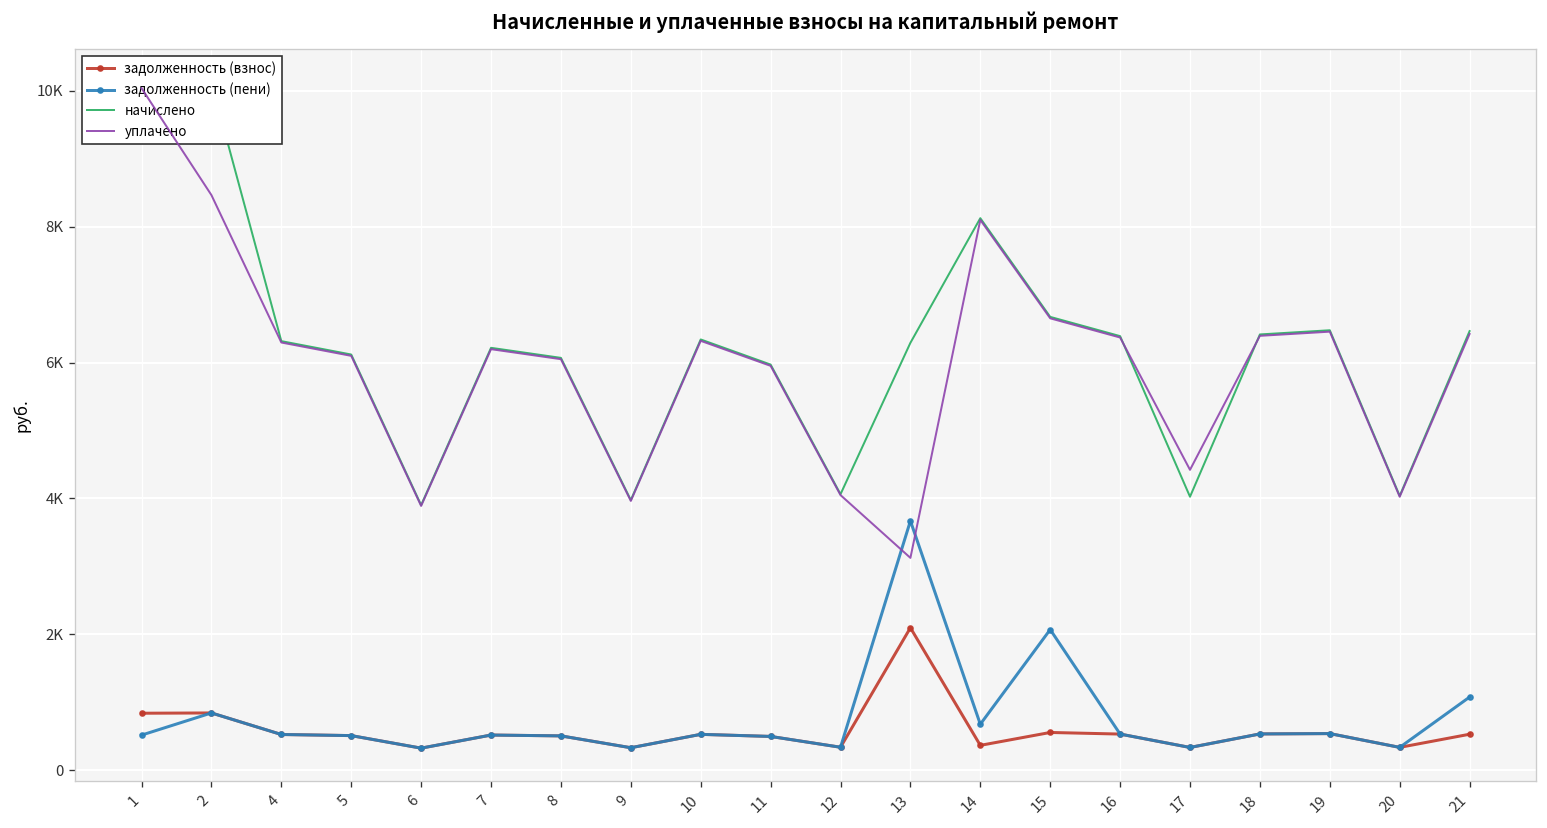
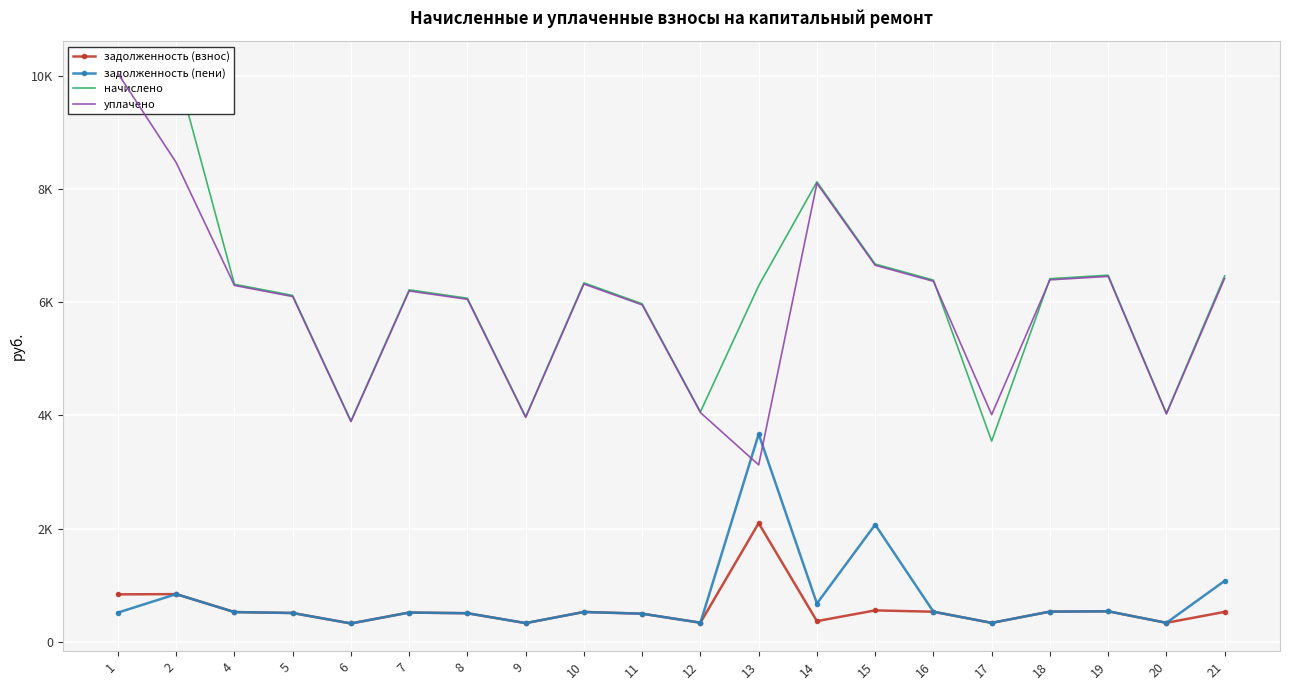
начислено, 17: 4000 -> 3500
уплачено, 17: 4400 -> 4000
